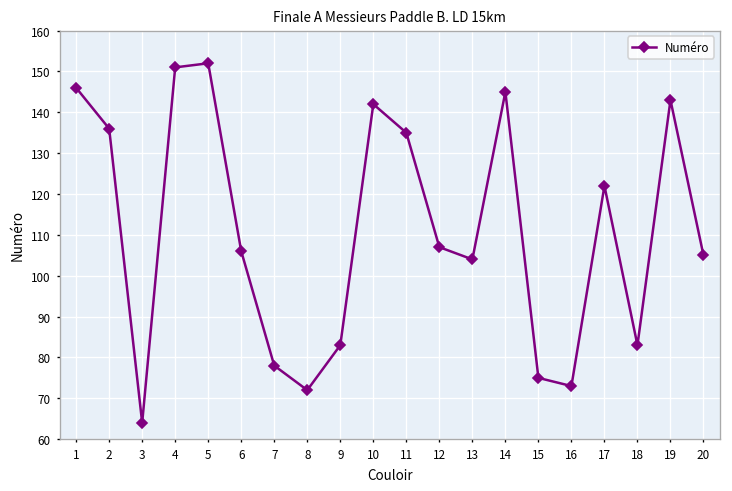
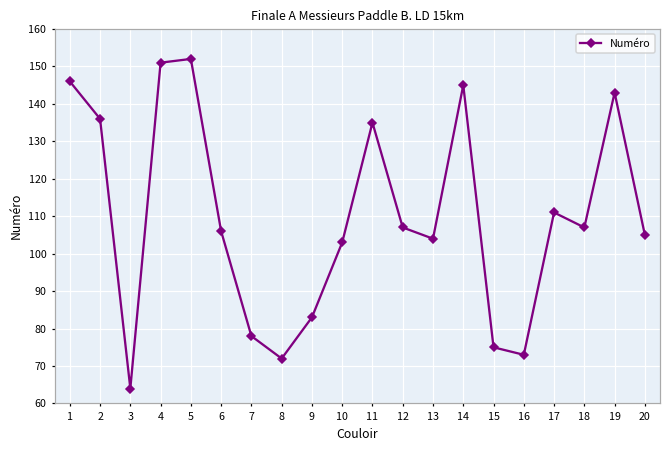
10: 142 -> 103
17: 122 -> 111
18: 83 -> 107
